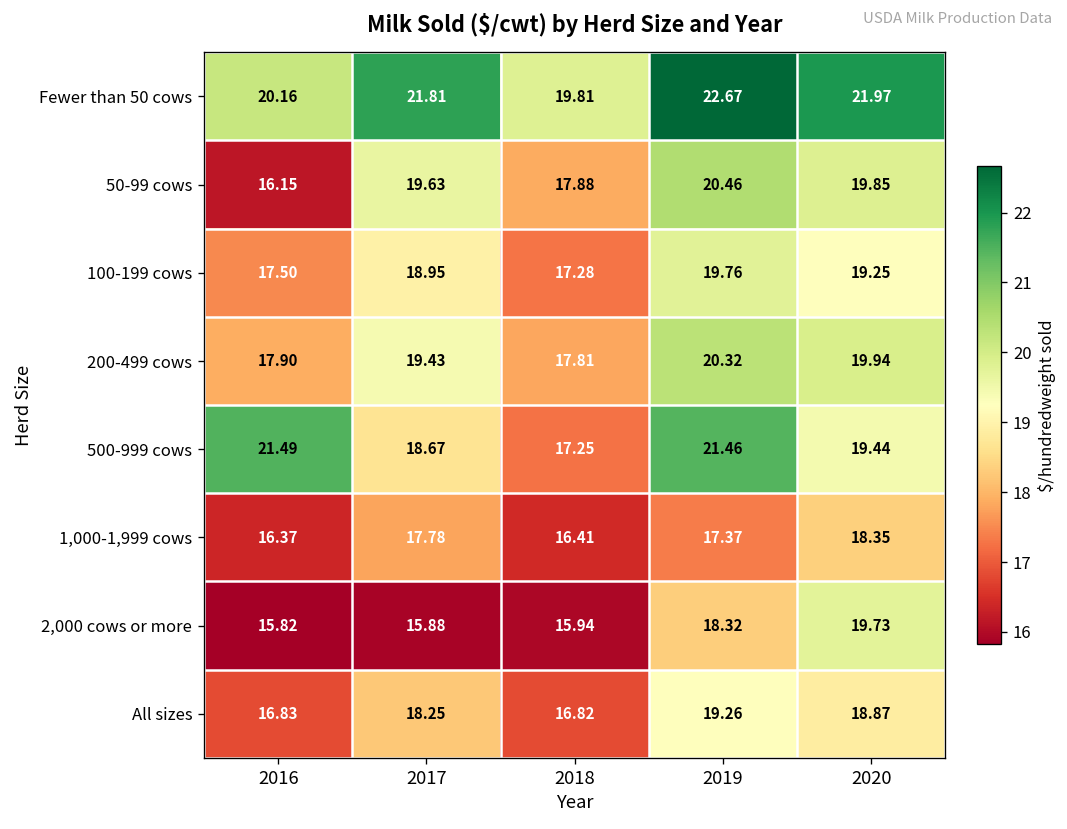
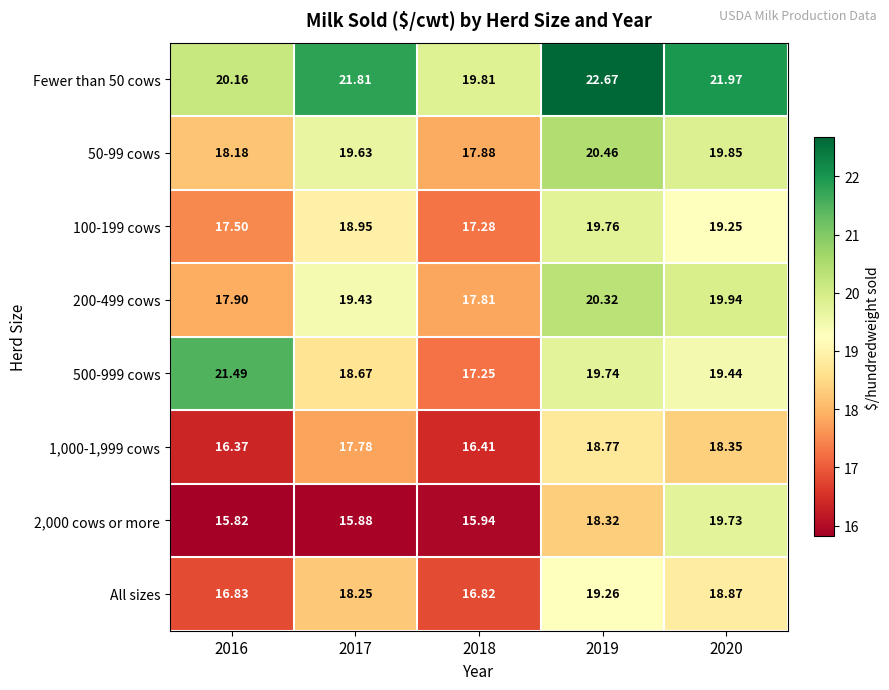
50-99 cows, 2016: 16.15 -> 18.18
500-999 cows, 2019: 21.46 -> 19.74
1,000-1,999 cows, 2019: 17.37 -> 18.77
